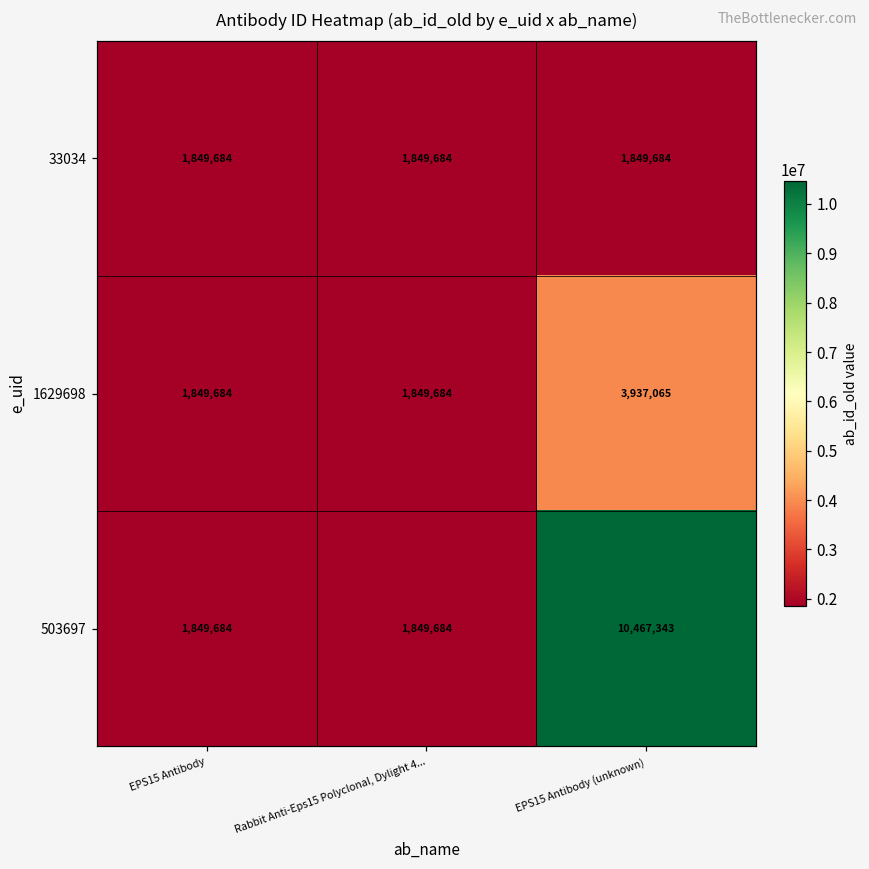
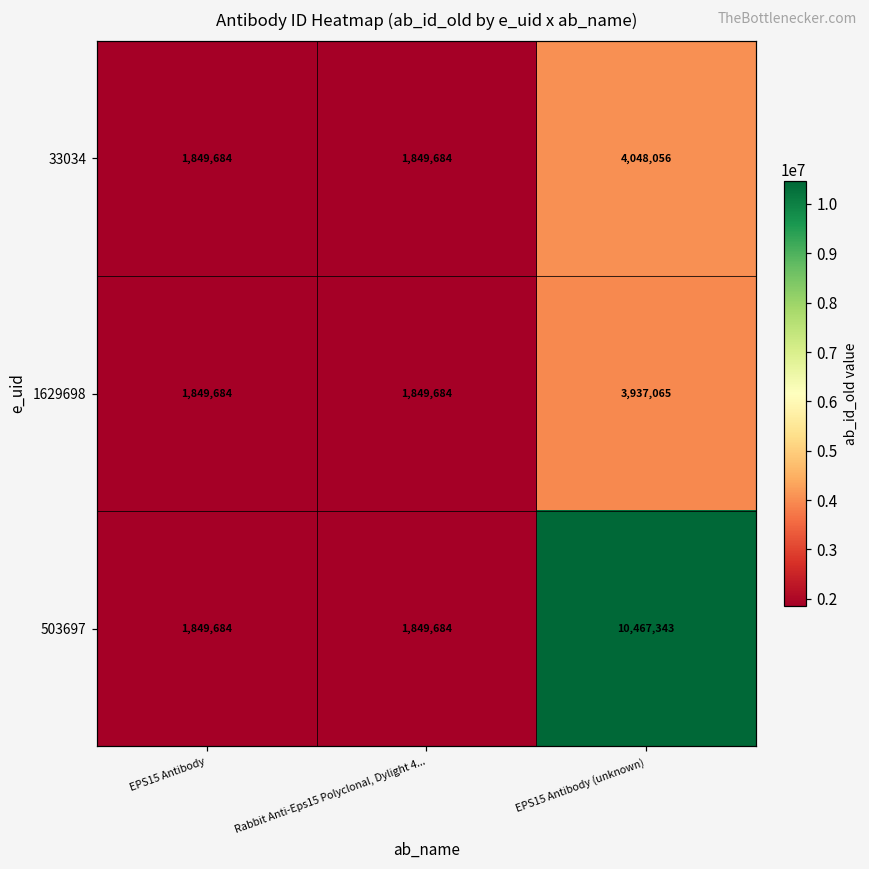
33034, EPS15 Antibody (unknown): 1,849,684 -> 4,048,056
